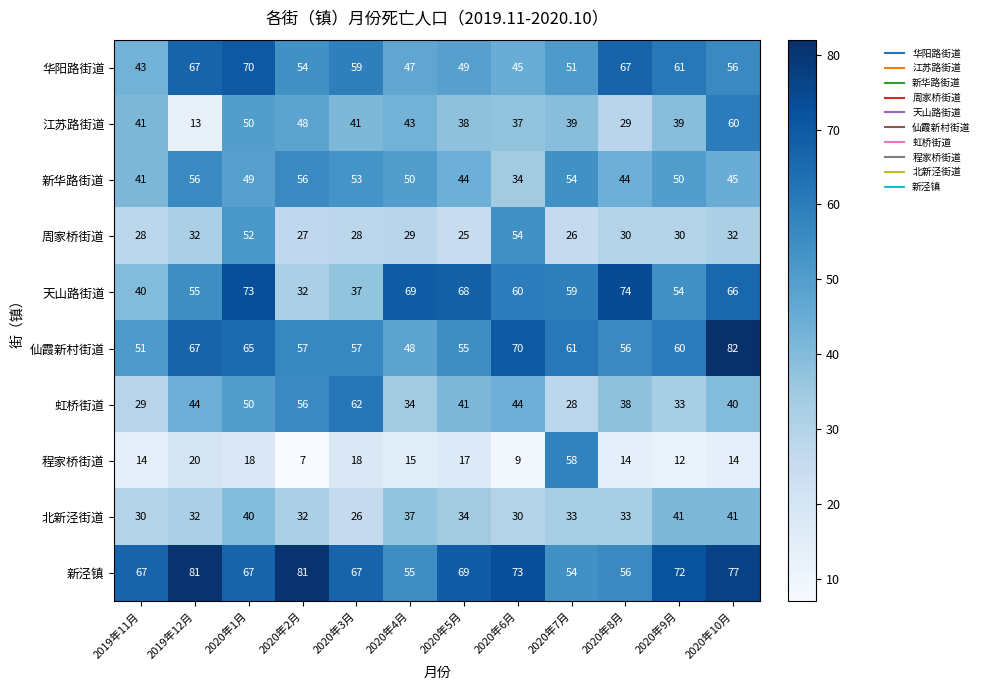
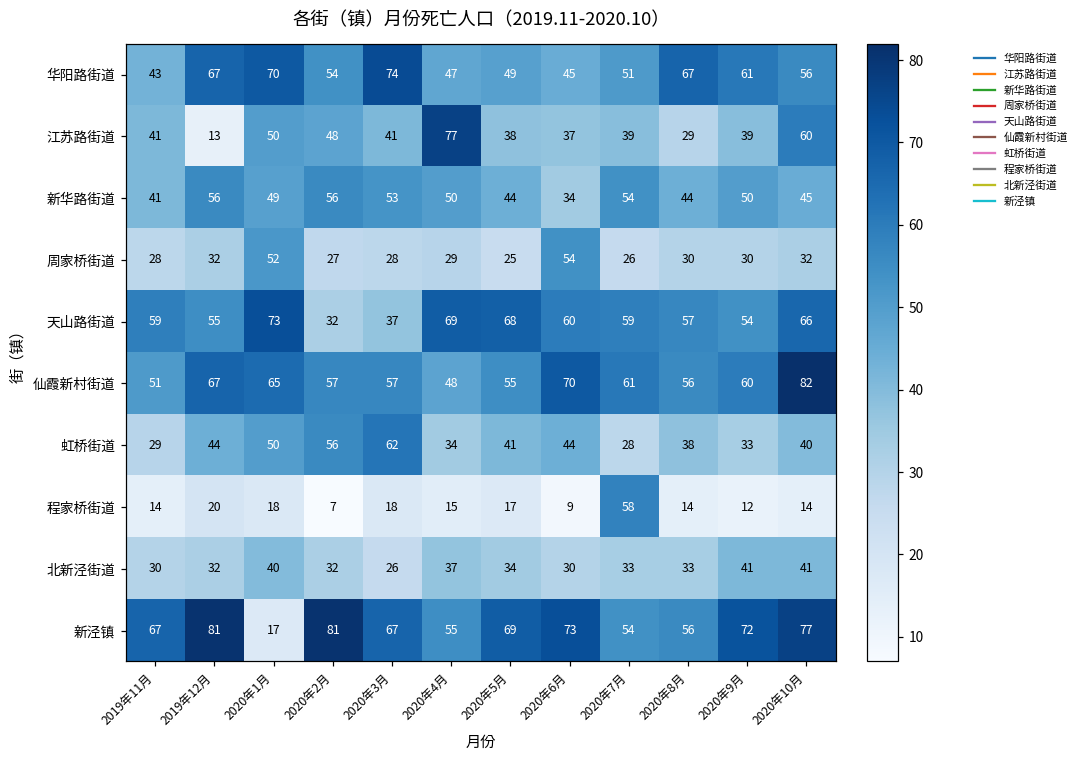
华阳路街道, 2020年3月: 59 -> 74
江苏路街道, 2020年4月: 43 -> 77
天山路街道, 2019年11月: 40 -> 59
天山路街道, 2020年8月: 74 -> 57
新泾镇, 2020年1月: 67 -> 17
